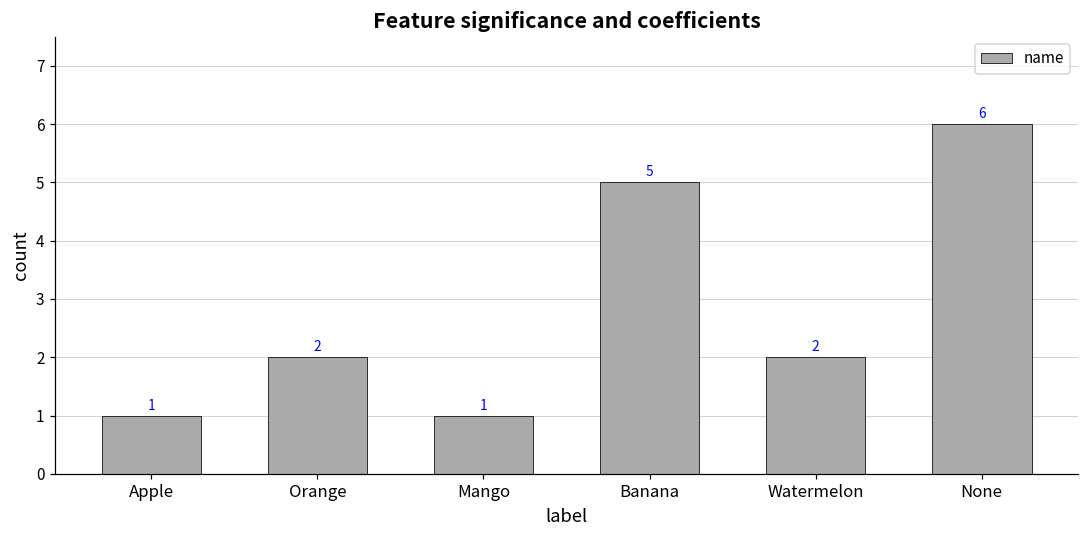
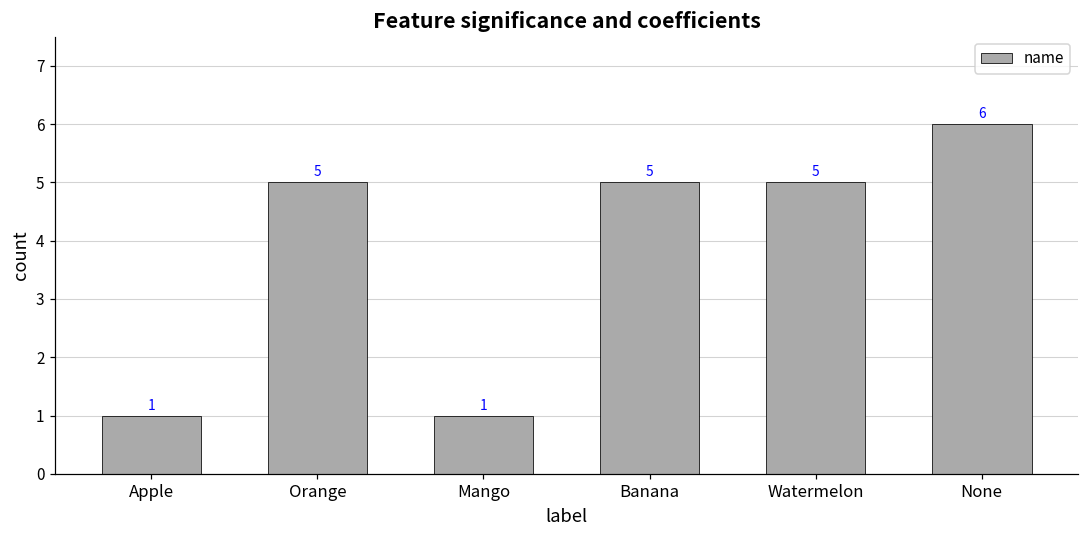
Orange: 2 -> 5
Watermelon: 2 -> 5
